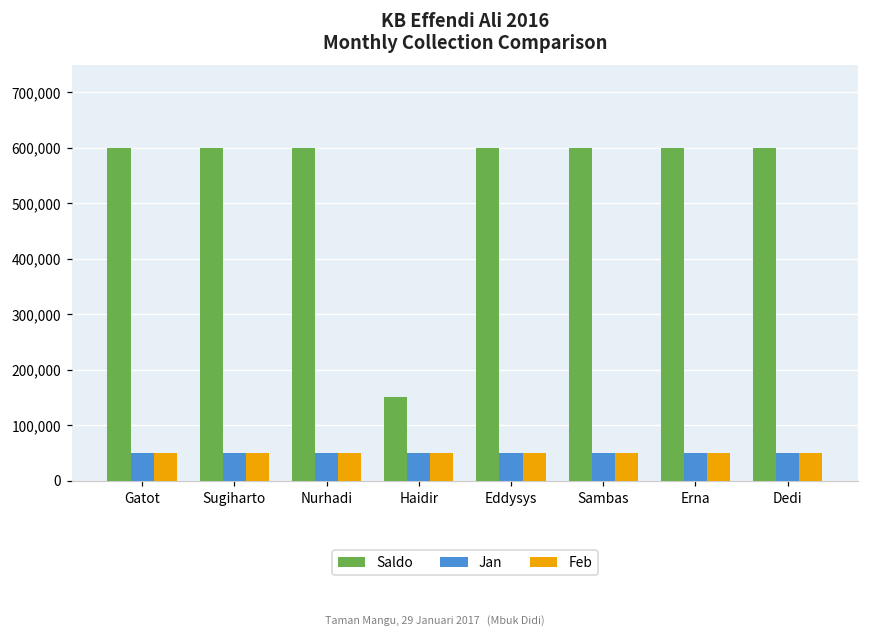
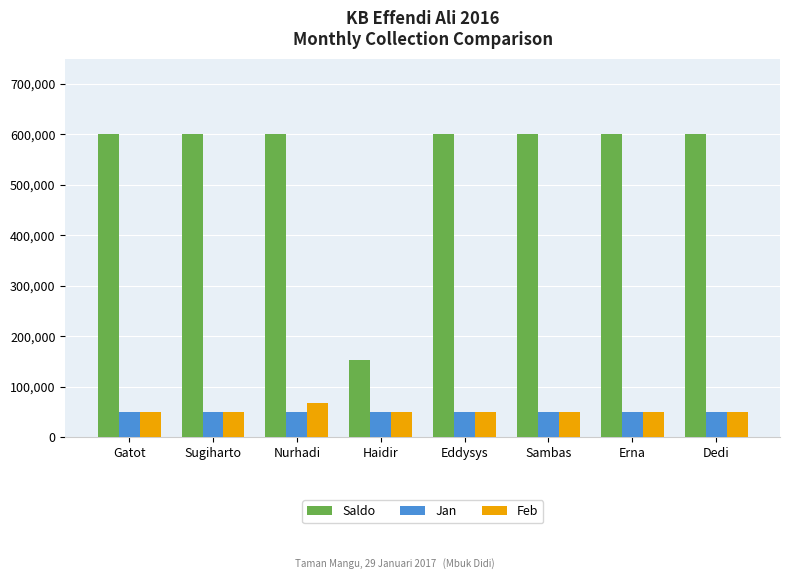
Feb, Nurhadi: 50,000 -> 70,000
